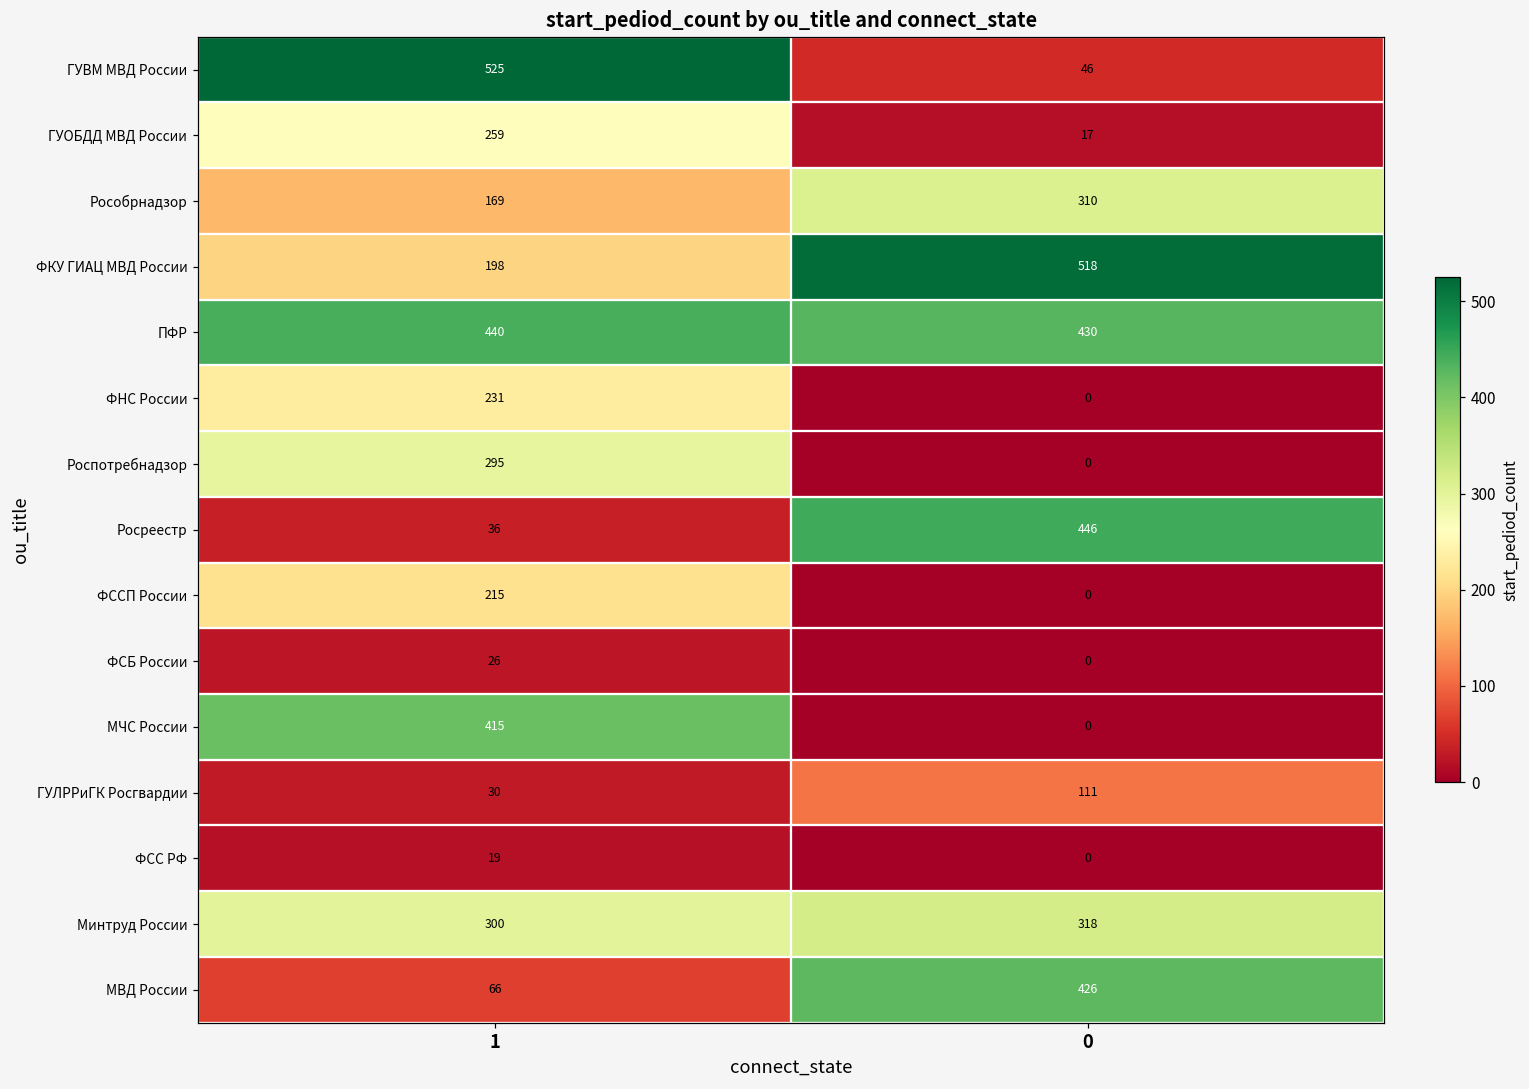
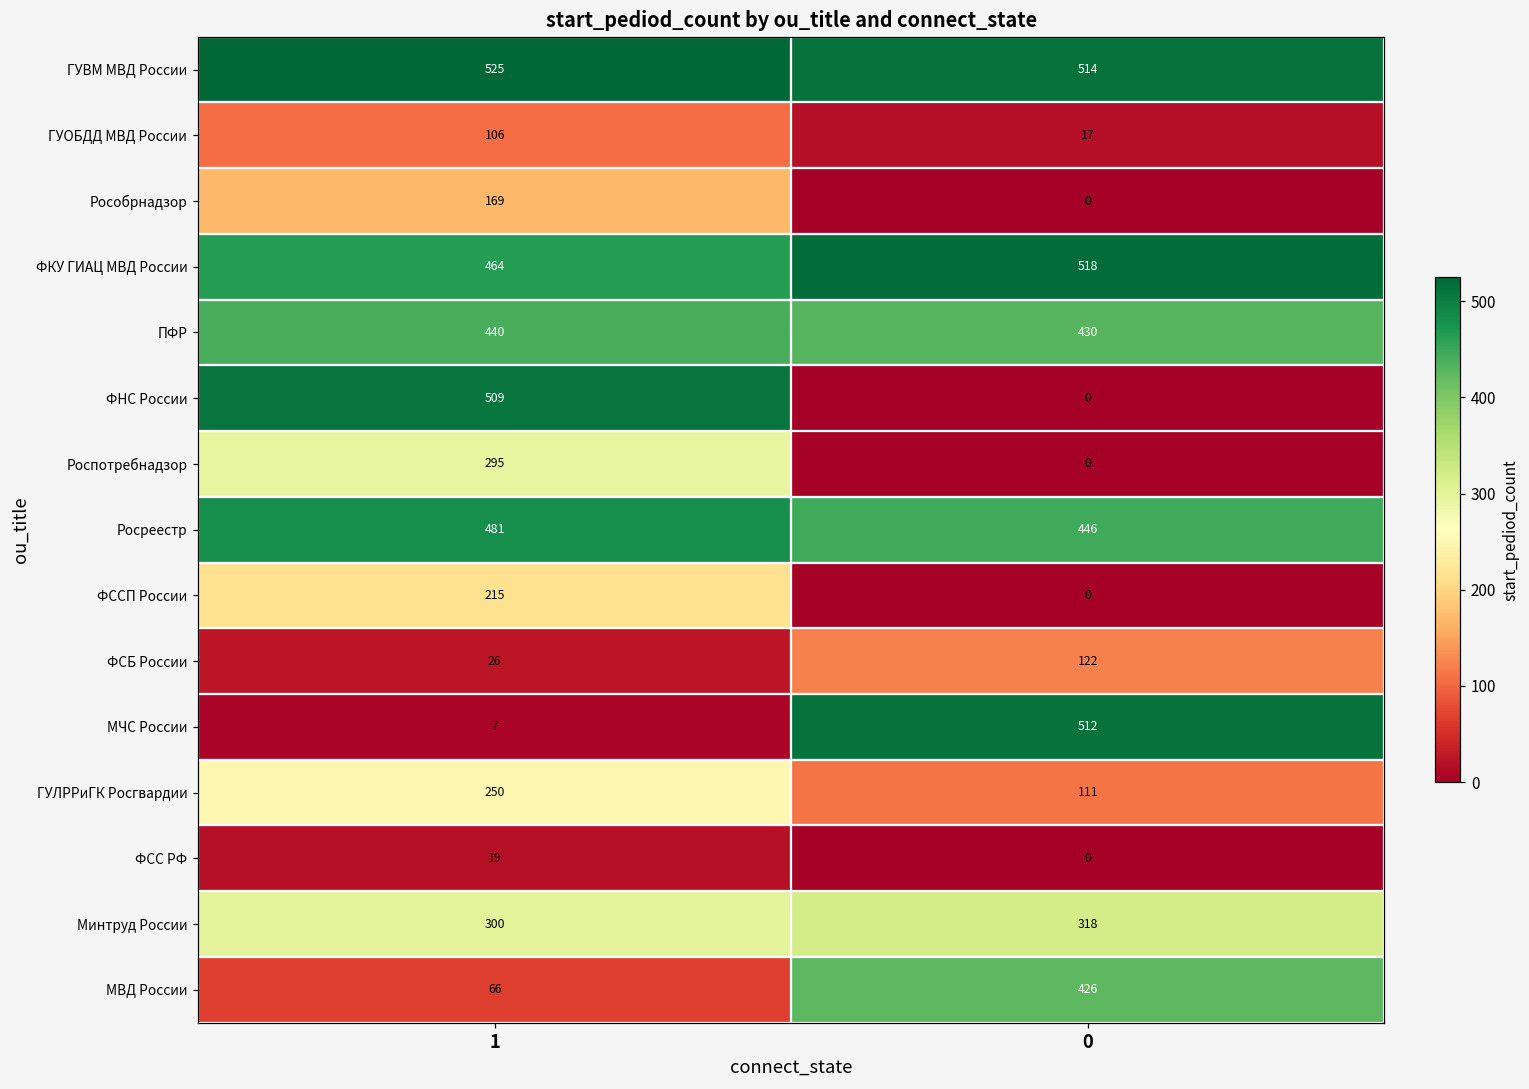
ГУВМ МВД России, 0: 46 -> 514
ГУОБДД МВД России, 1: 259 -> 106
Рособрнадзор, 0: 310 -> 0
ФКУ ГИАЦ МВД России, 1: 198 -> 464
ФНС России, 1: 231 -> 509
Росреестр, 1: 36 -> 481
ФСБ России, 0: 0 -> 122
МЧС России, 1: 415 -> 7
МЧС России, 0: 0 -> 512
ГУЛРРиГК Росгвардии, 1: 30 -> 250
